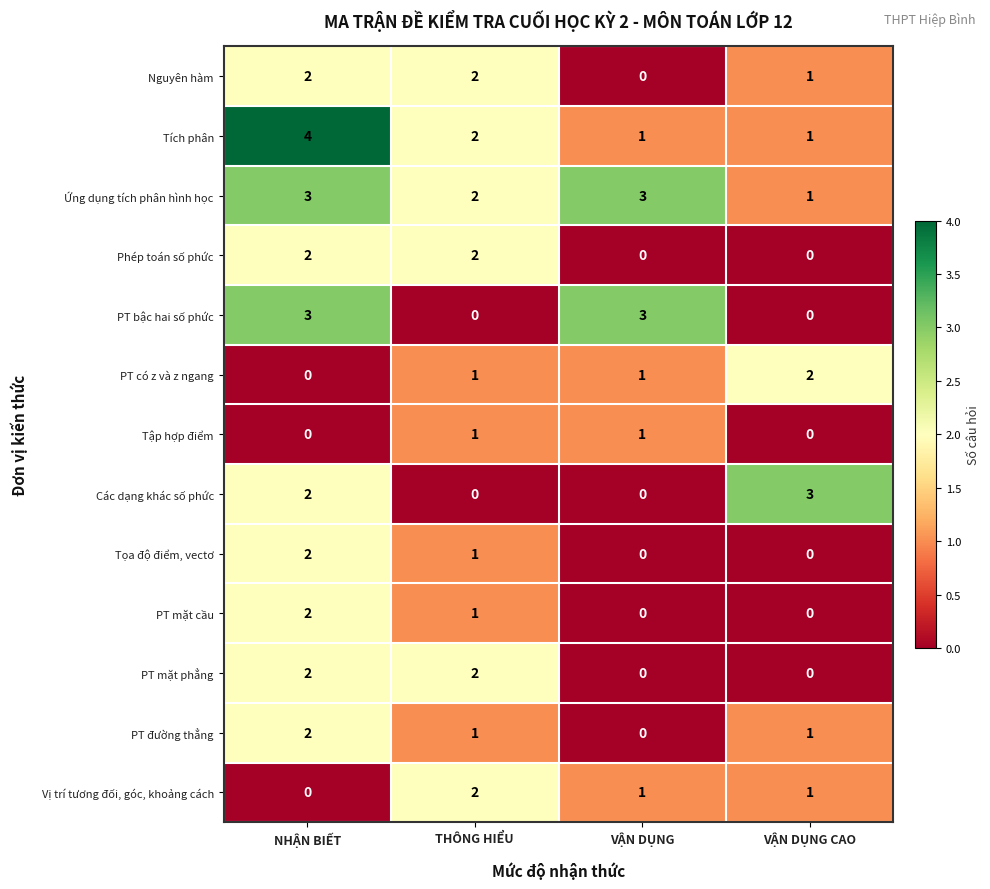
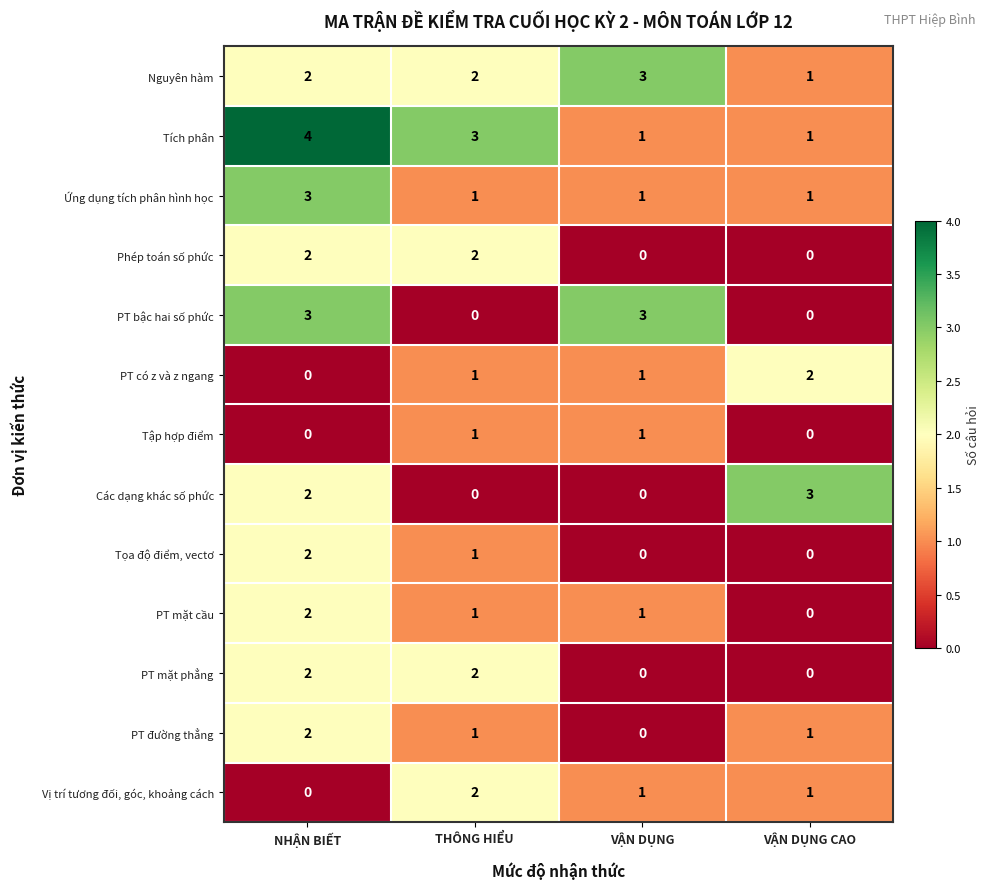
Nguyên hàm, VẬN DỤNG: 0 -> 3
Tích phân, THÔNG HIỂU: 2 -> 3
Ứng dụng tích phân hình học, THÔNG HIỂU: 2 -> 1
Ứng dụng tích phân hình học, VẬN DỤNG: 3 -> 1
PT mặt cầu, VẬN DỤNG: 0 -> 1
